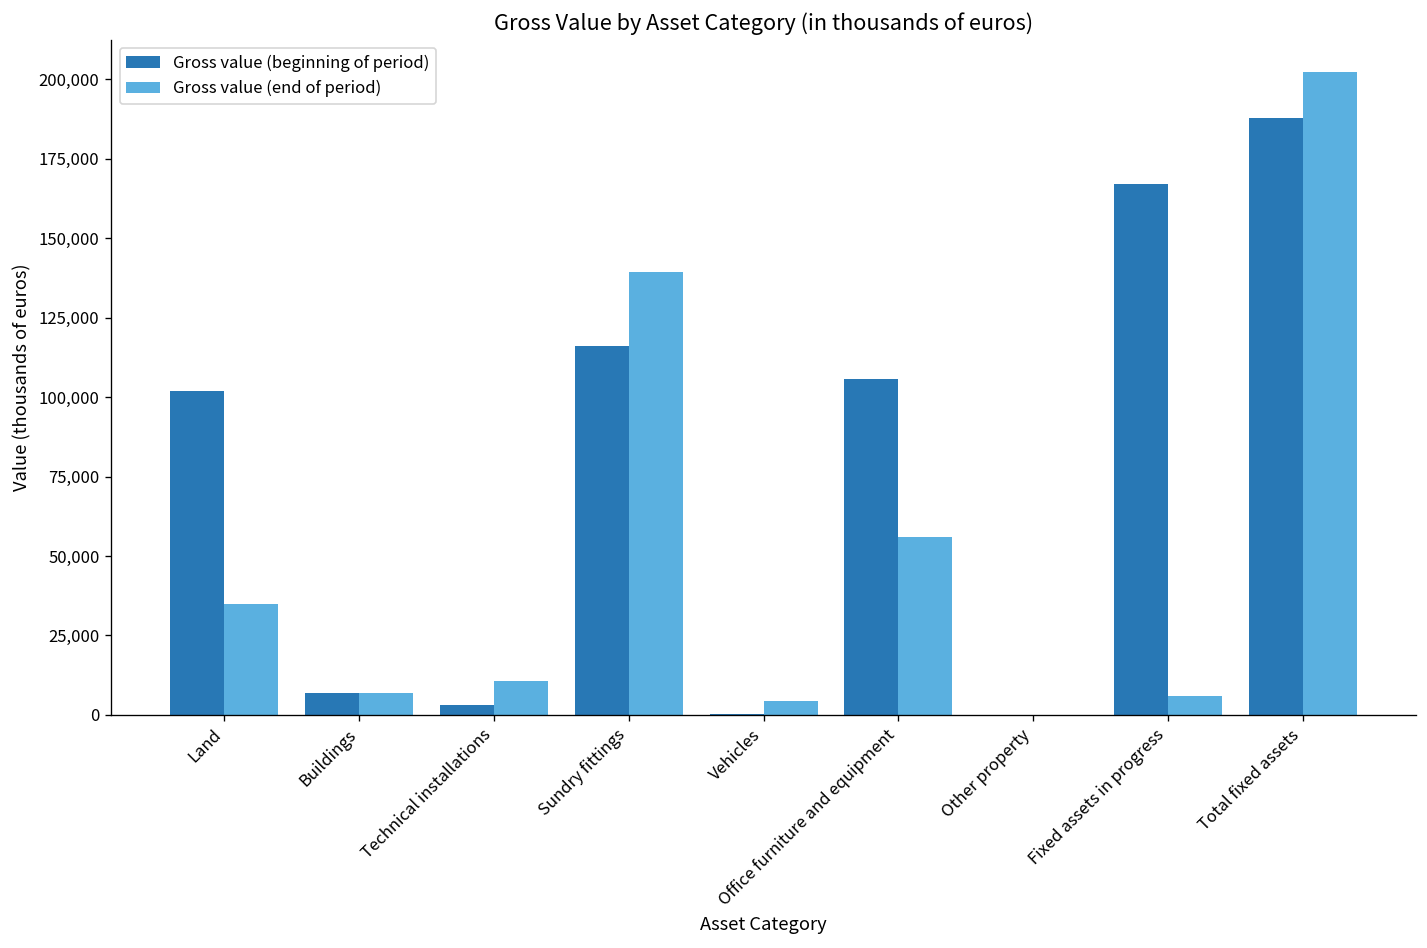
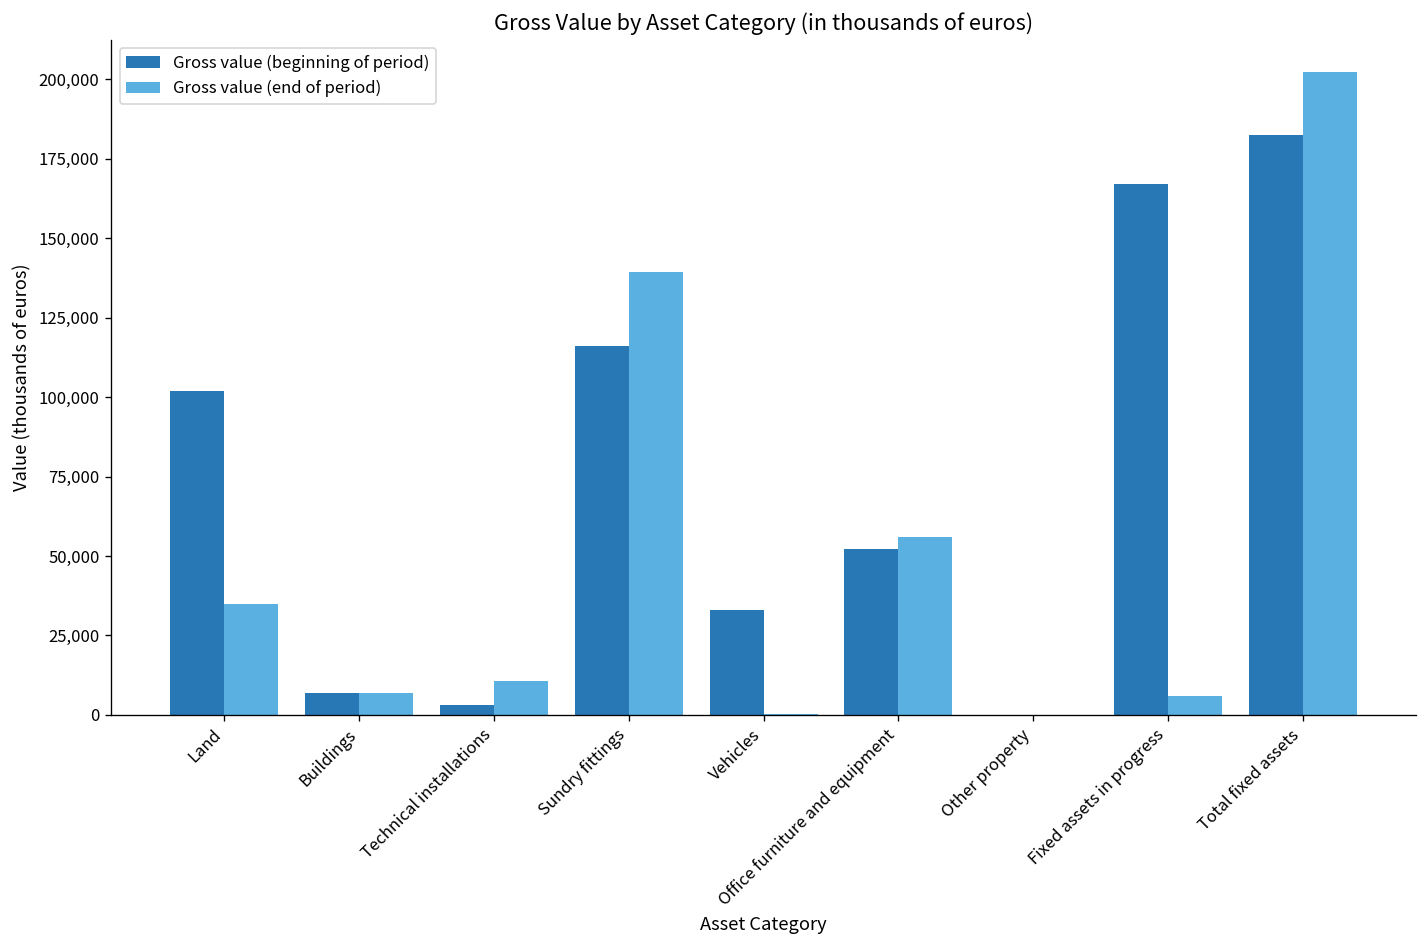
Gross value (beginning of period), Vehicles: 0 -> 33,000
Gross value (end of period), Vehicles: 4,000 -> 0
Gross value (beginning of period), Office furniture and equipment: 106,000 -> 52,000
Gross value (beginning of period), Total fixed assets: 188,000 -> 182,000
